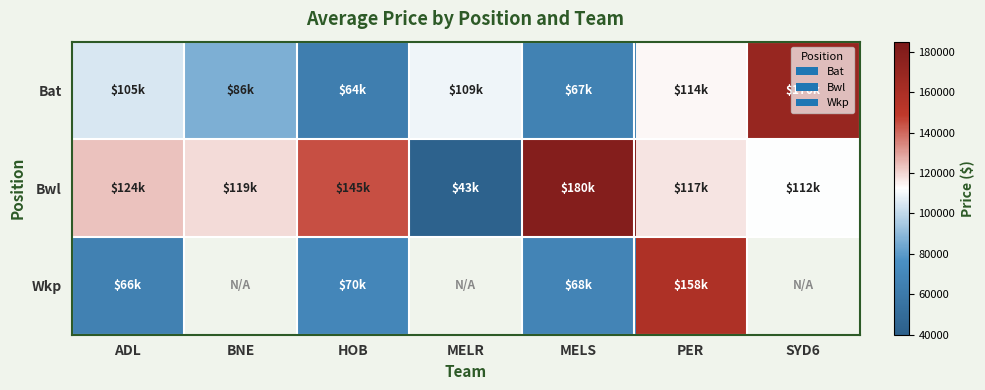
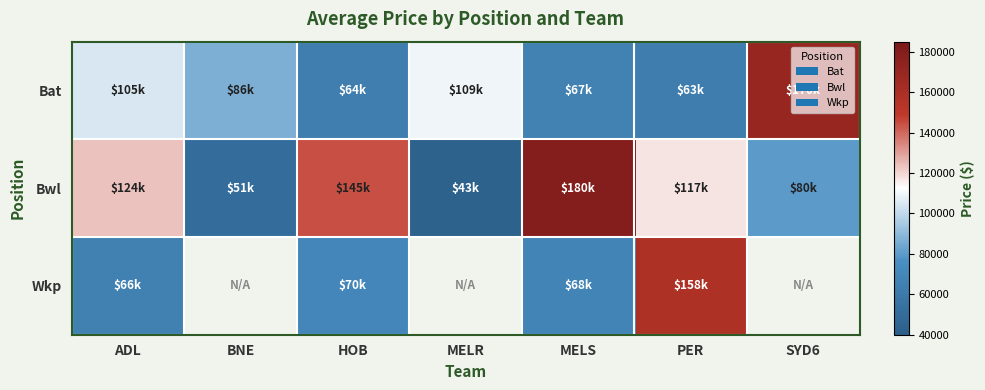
Bat, PER: $114k -> $63k
Bwl, BNE: $119k -> $51k
Bwl, SYD6: $112k -> $80k
